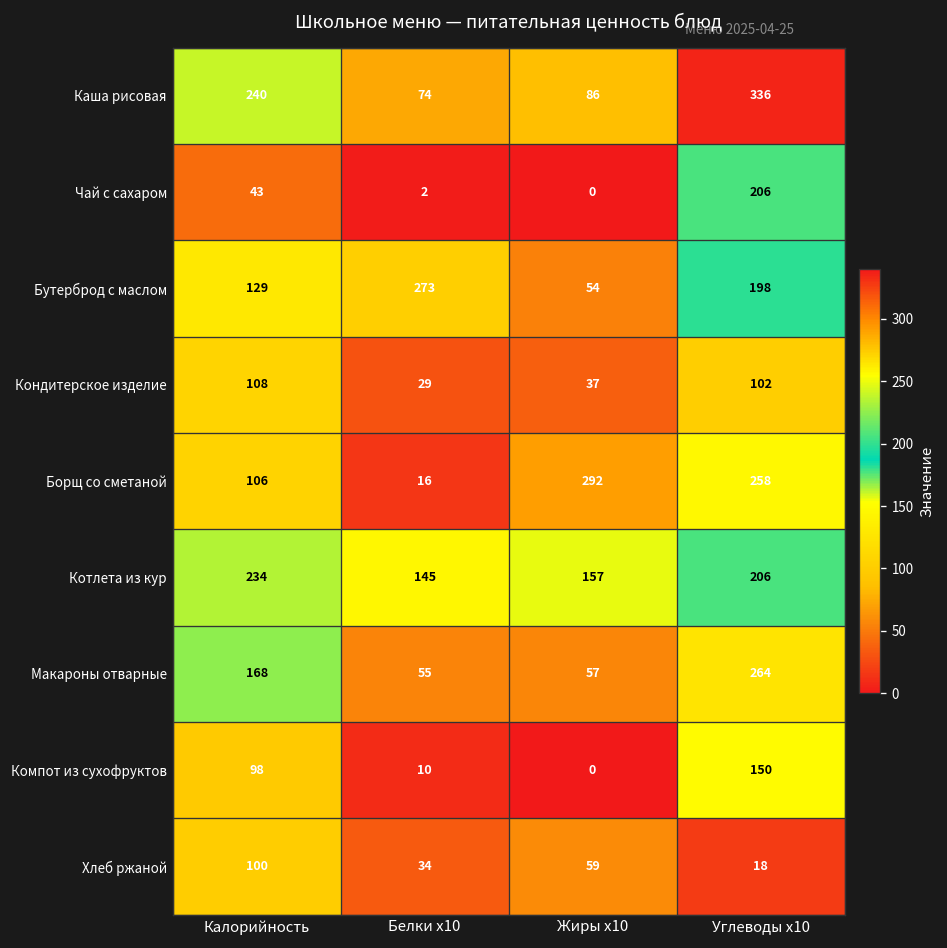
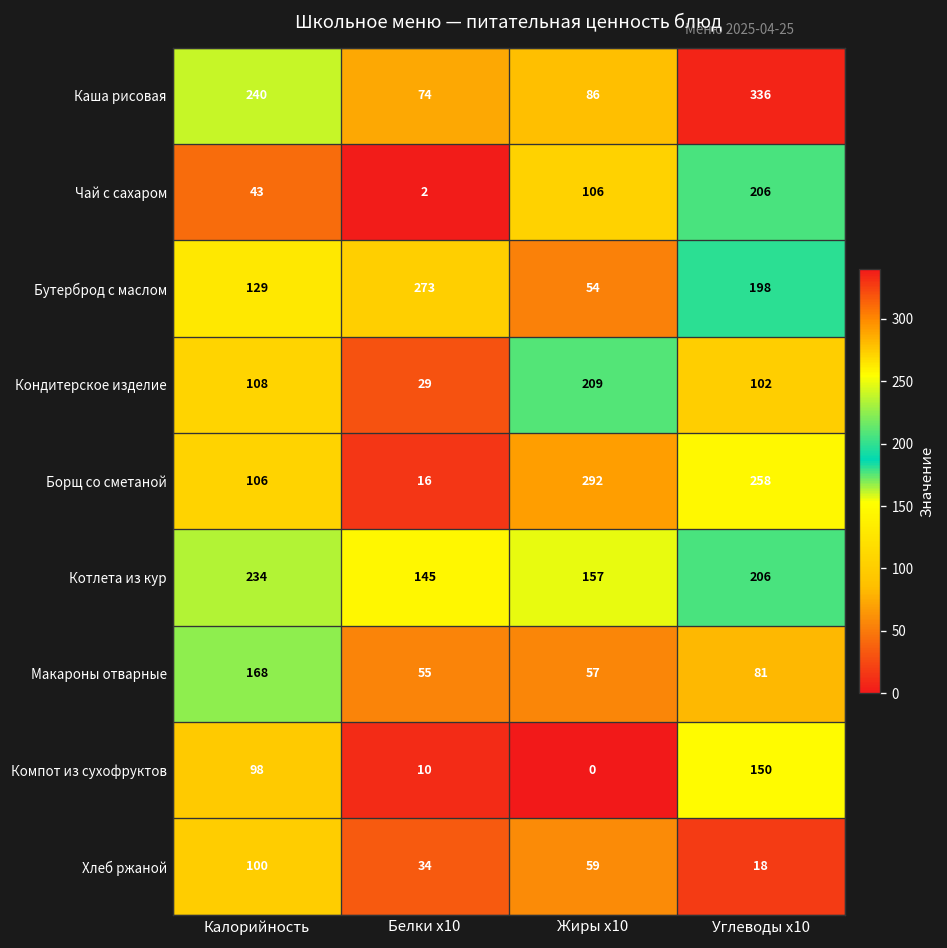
Чай с сахаром, Жиры x10: 0 -> 106
Кондитерское изделие, Жиры x10: 37 -> 209
Макароны отварные, Углеводы x10: 264 -> 81
